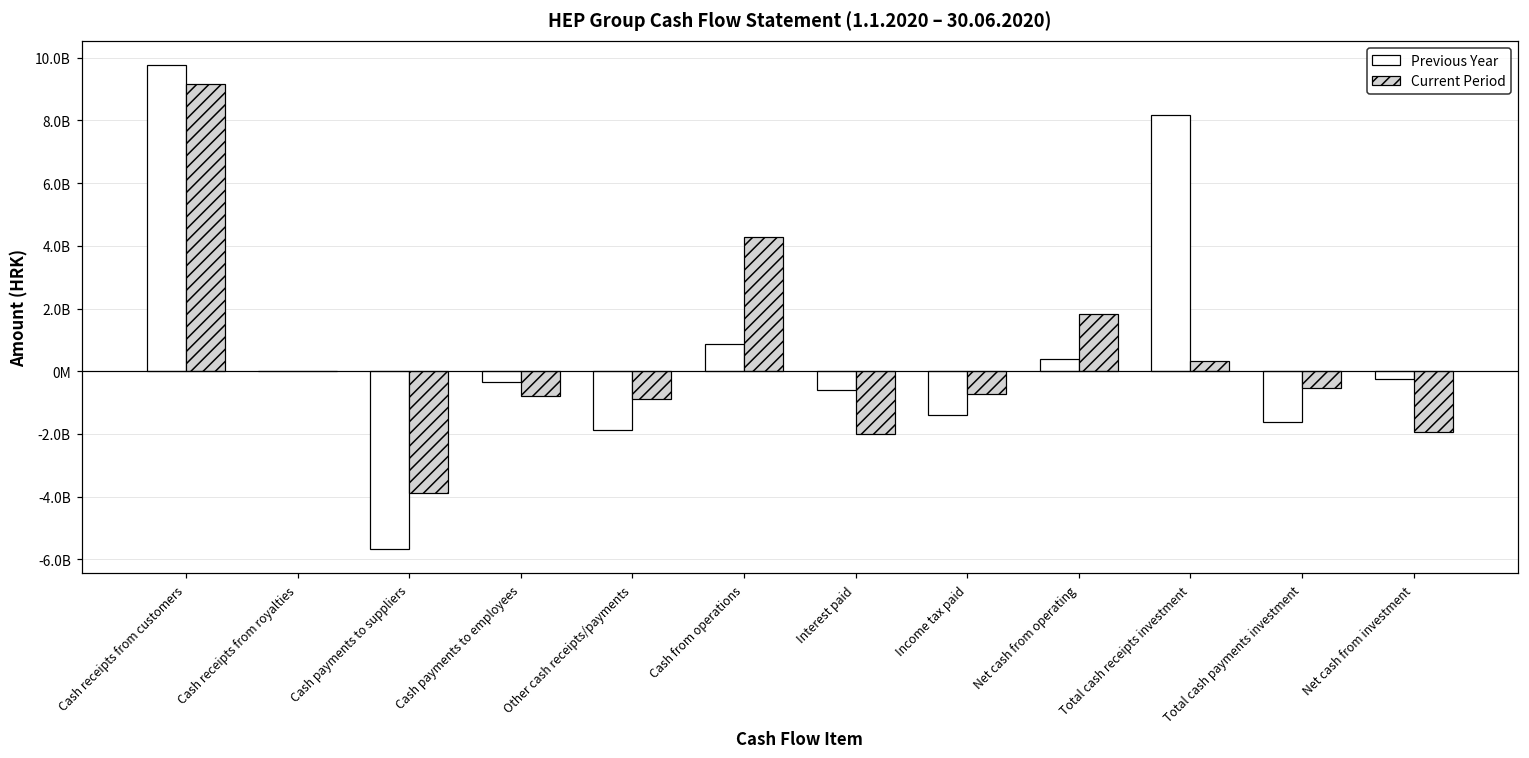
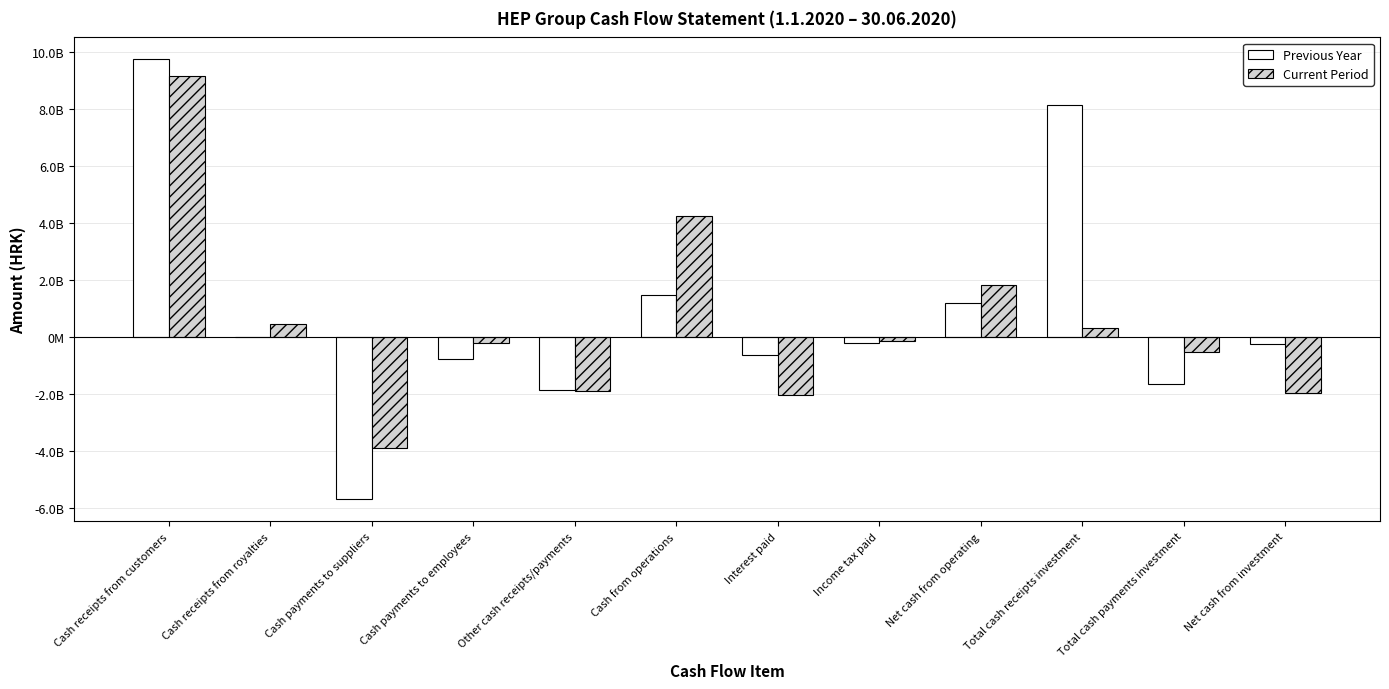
Current Period, Cash receipts from royalties: 0 -> 500000000
Previous Year, Cash payments to employees: -300000000 -> -700000000
Current Period, Cash payments to employees: -800000000 -> -200000000
Current Period, Other cash receipts/payments: -900000000 -> -1900000000
Previous Year, Cash from operations: 900000000 -> 1500000000
Previous Year, Income tax paid: -1400000000 -> -200000000
Current Period, Income tax paid: -700000000 -> -100000000
Previous Year, Net cash from operating: 400000000 -> 1200000000
